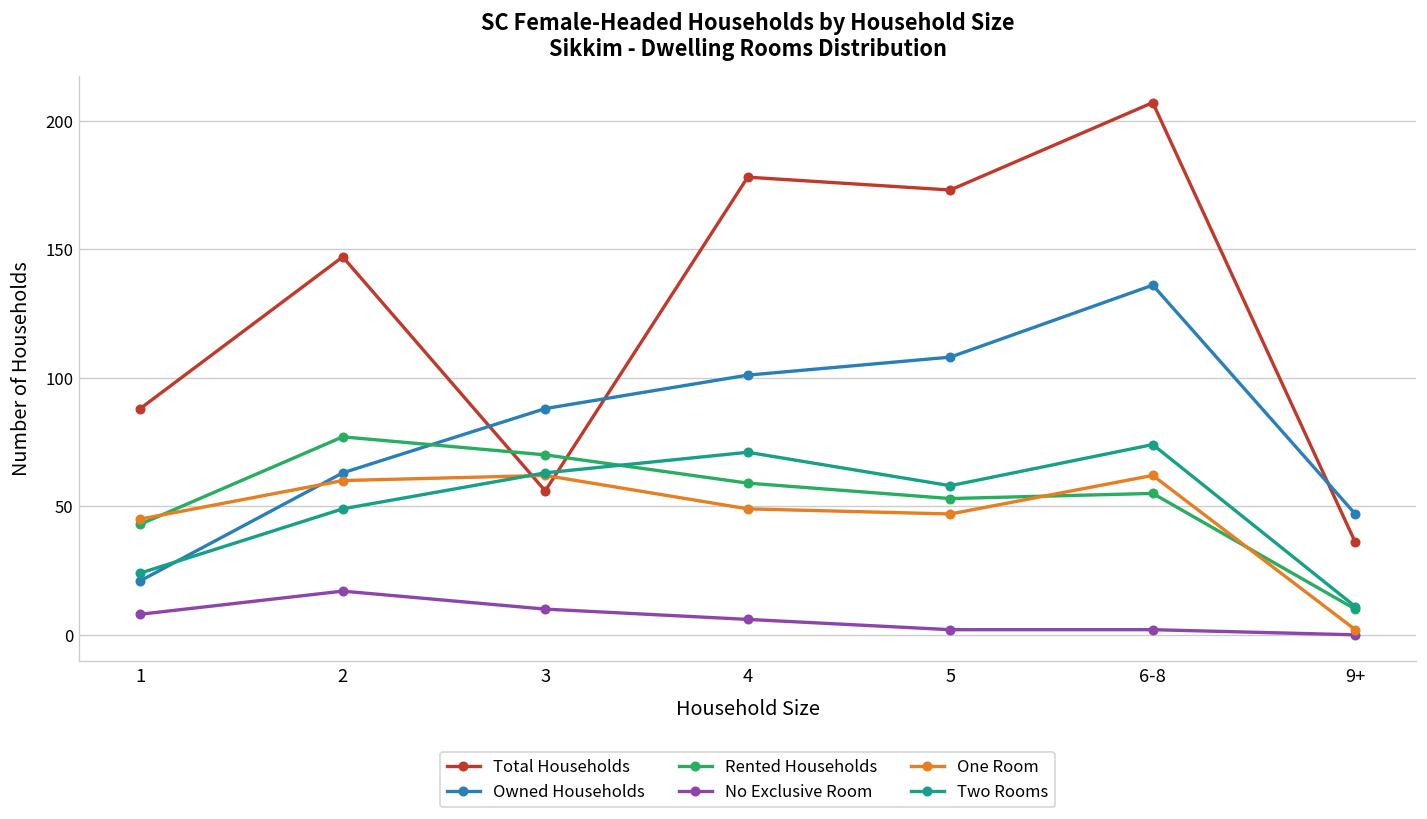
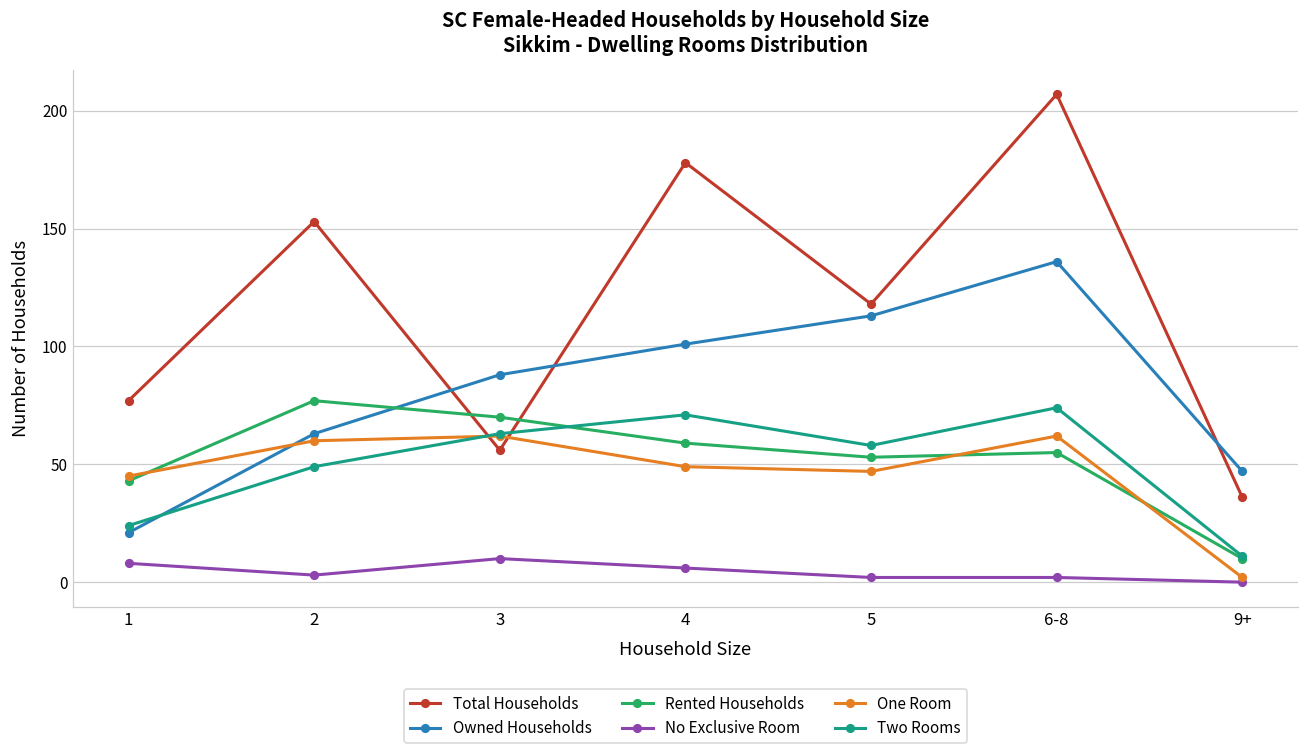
Total Households, 1: 88 -> 77
Total Households, 2: 147 -> 153
No Exclusive Room, 2: 17 -> 3
Total Households, 5: 173 -> 118
Owned Households, 5: 108 -> 113
